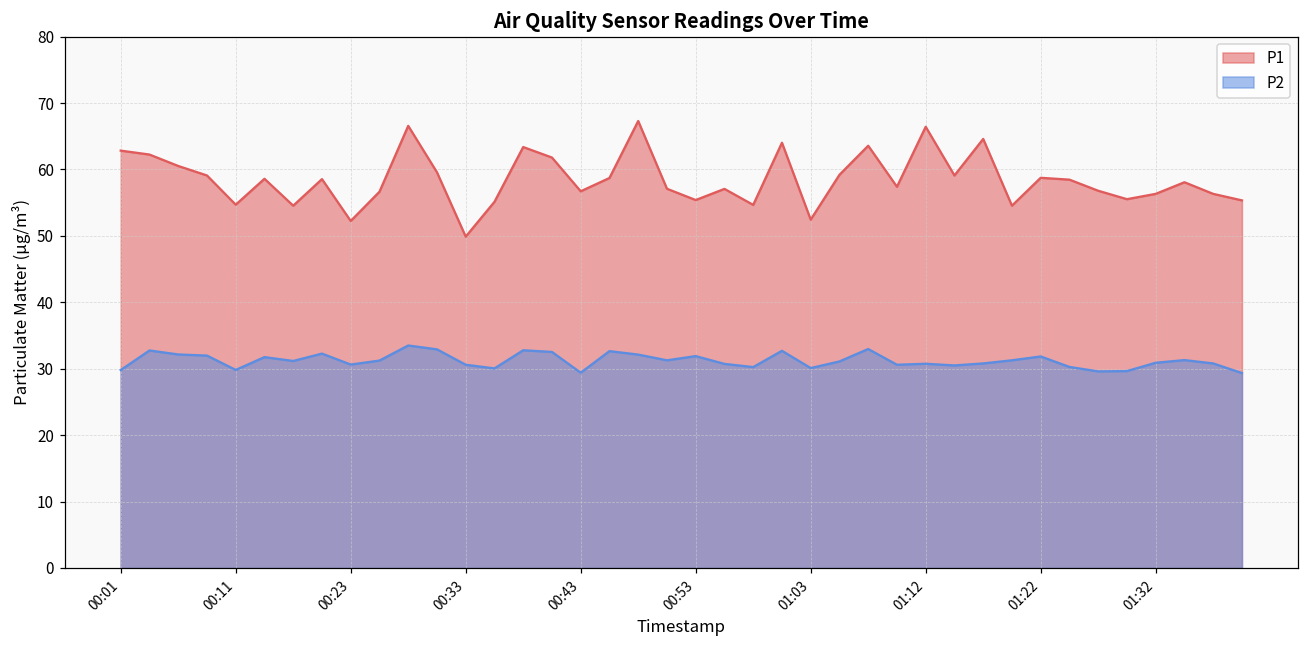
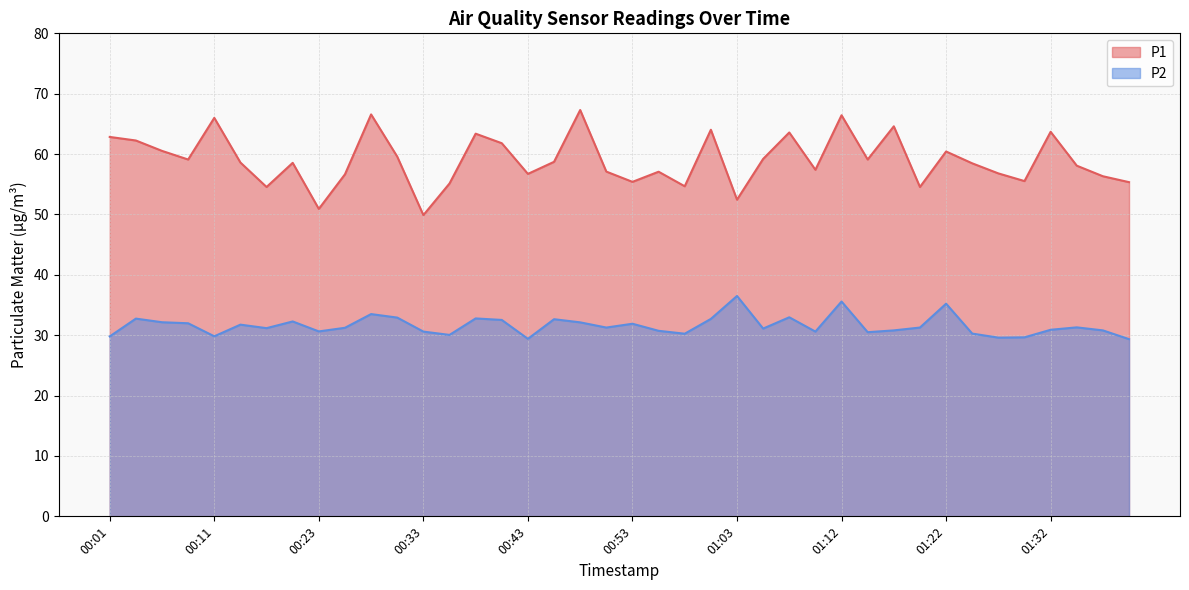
P1, 00:11: 55 -> 66
P1, 00:23: 52 -> 51
P2, 01:03: 30 -> 37
P2, 01:12: 31 -> 36
P1, 01:22: 59 -> 60
P2, 01:22: 32 -> 35
P1, 01:32: 56 -> 64
